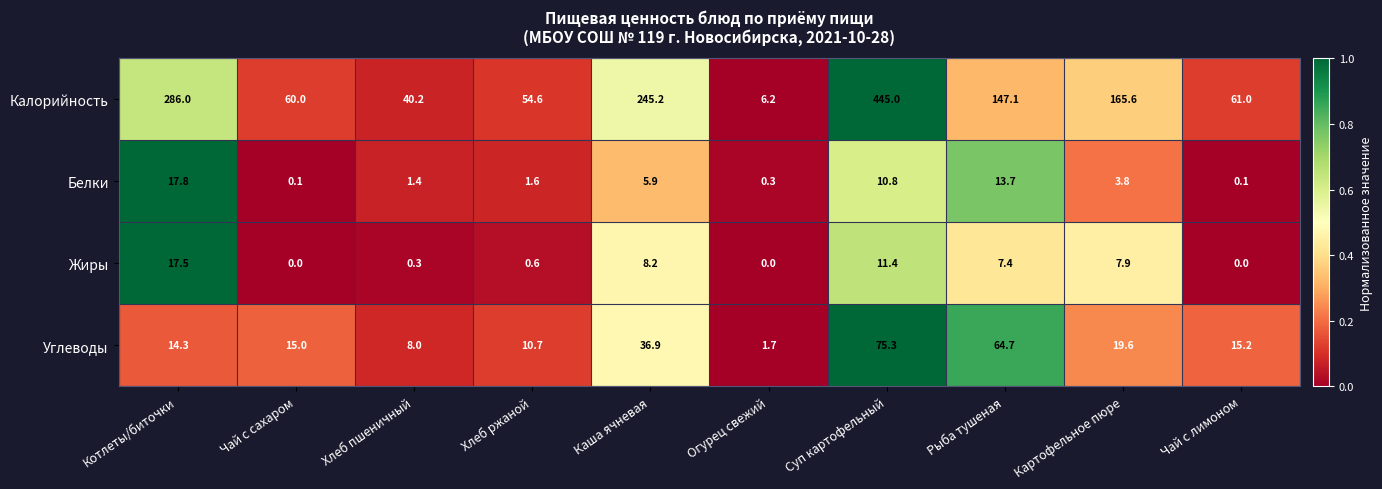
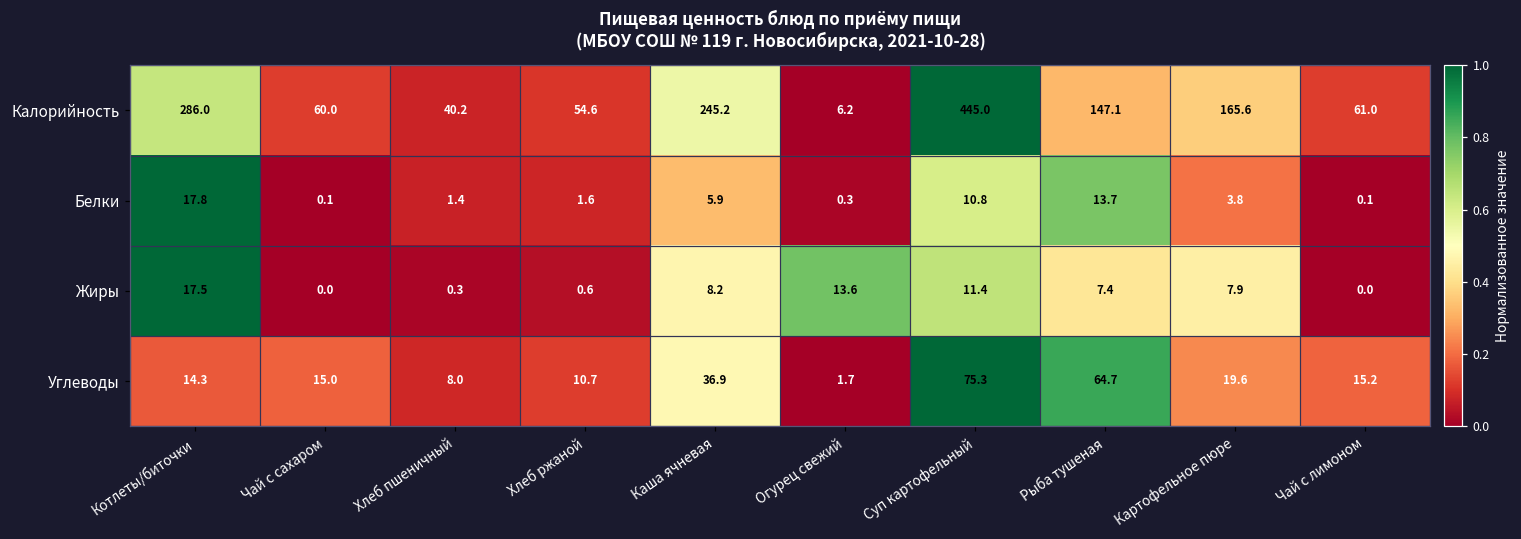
Жиры, Огурец свежий: 0.0 -> 13.6
